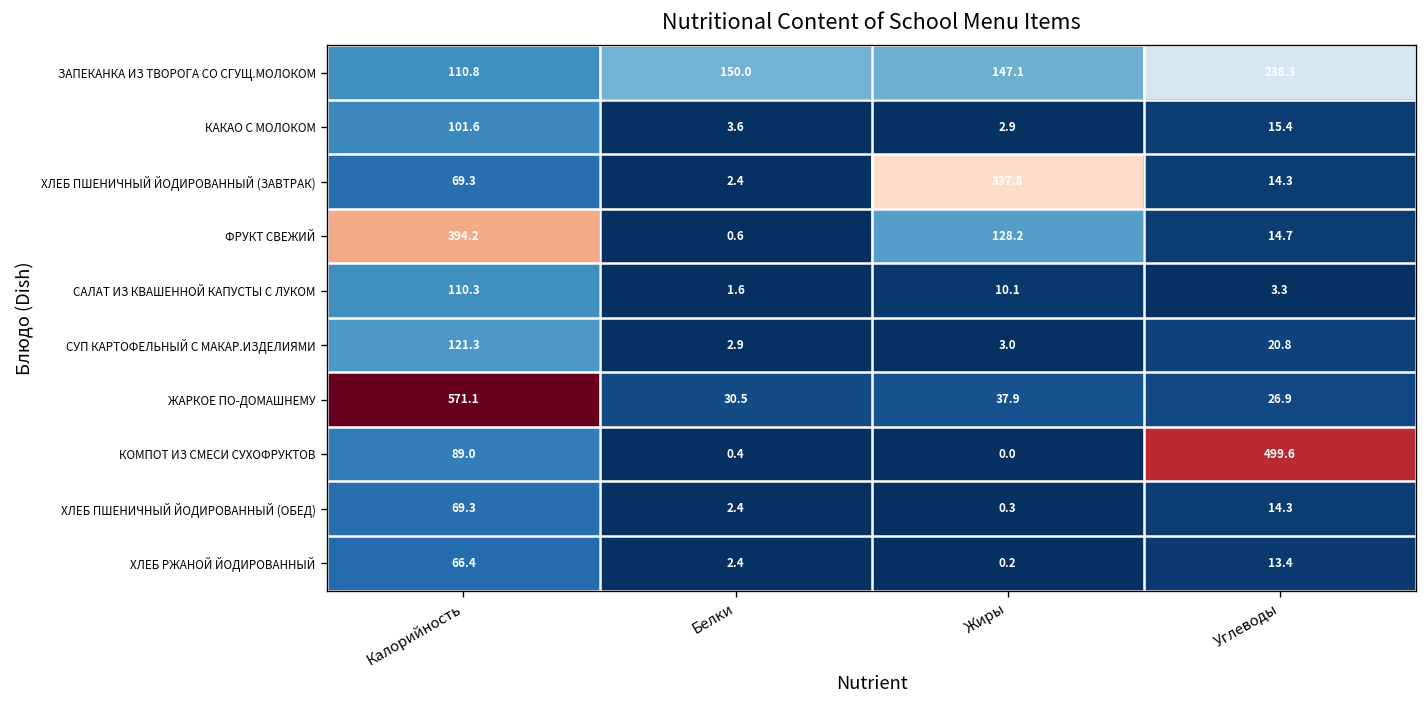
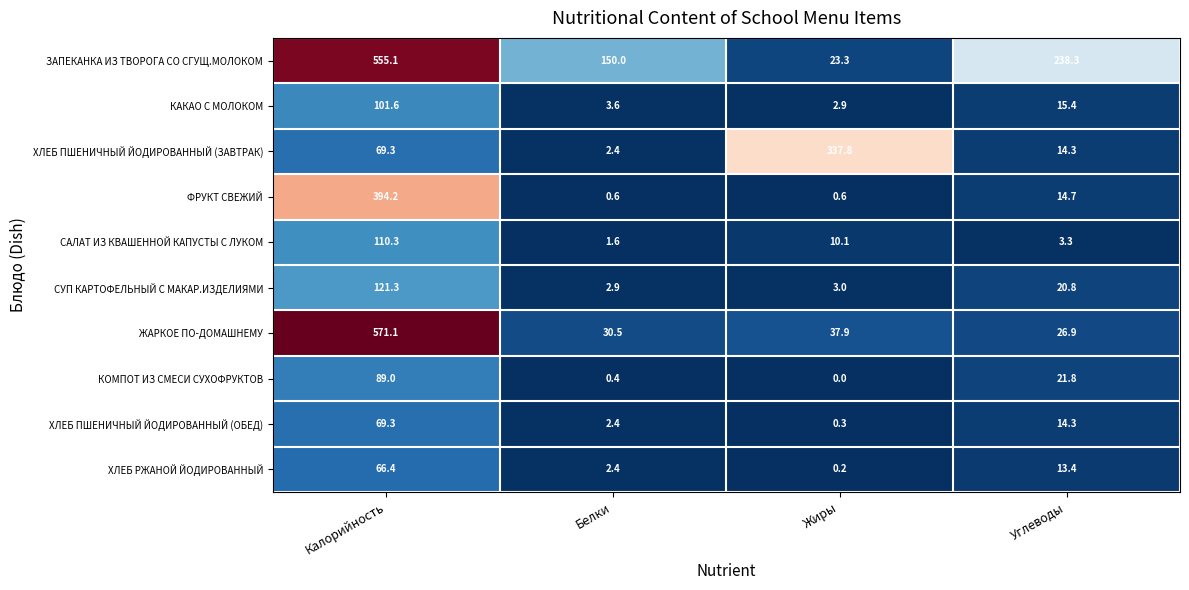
ЗАПЕКАНКА ИЗ ТВОРОГА СО СГУЩ.МОЛОКОМ, Калорийность: 110.8 -> 555.1
ЗАПЕКАНКА ИЗ ТВОРОГА СО СГУЩ.МОЛОКОМ, Жиры: 147.1 -> 23.3
ФРУКТ СВЕЖИЙ, Жиры: 128.2 -> 0.6
КОМПОТ ИЗ СМЕСИ СУХОФРУКТОВ, Углеводы: 499.6 -> 21.8
